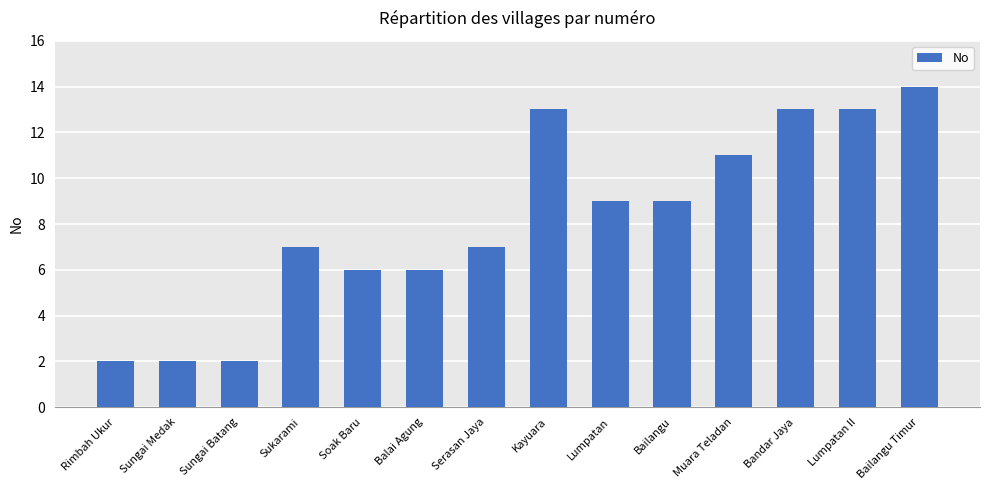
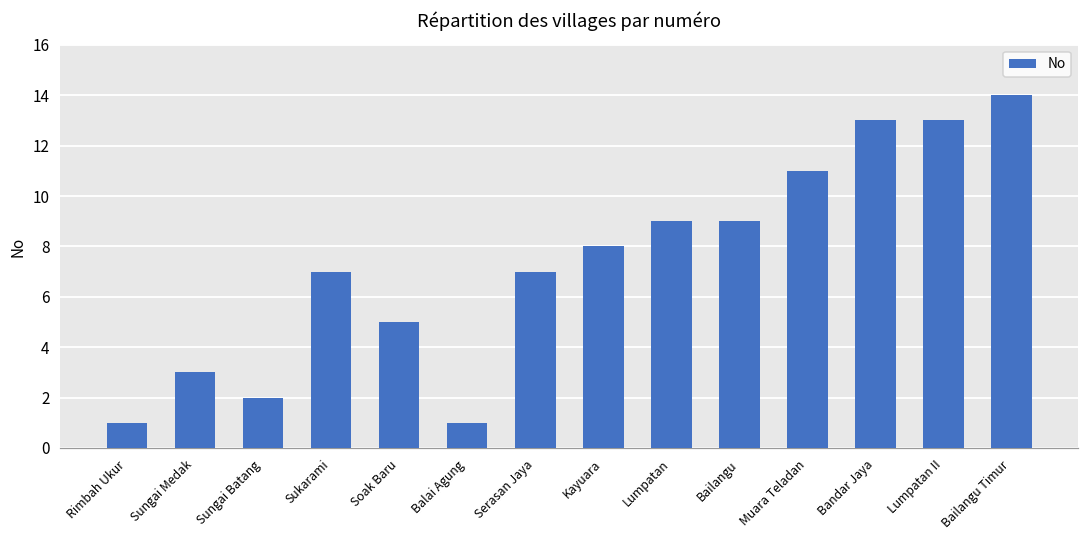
Rimbah Ukur: 2 -> 1
Sungai Medak: 2 -> 3
Soak Baru: 6 -> 5
Balai Agung: 6 -> 1
Kayuara: 13 -> 8
